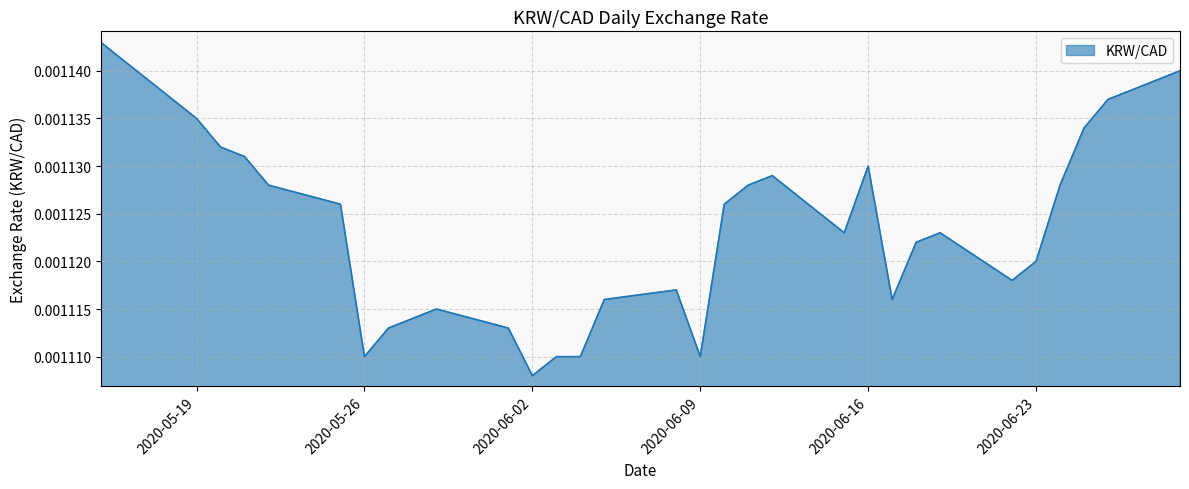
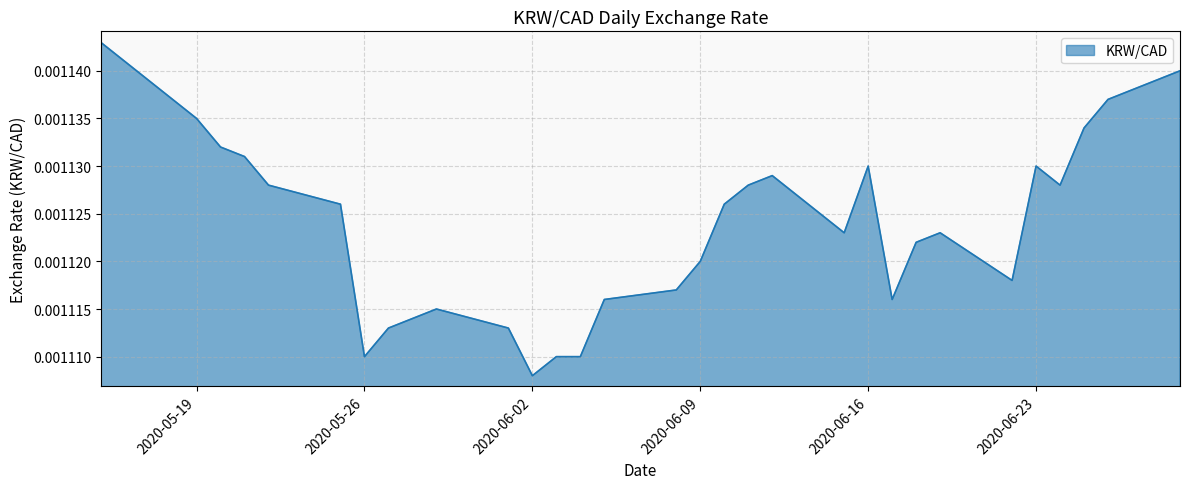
2020-06-09: 0.00111 -> 0.00112
2020-06-23: 0.00112 -> 0.00113
